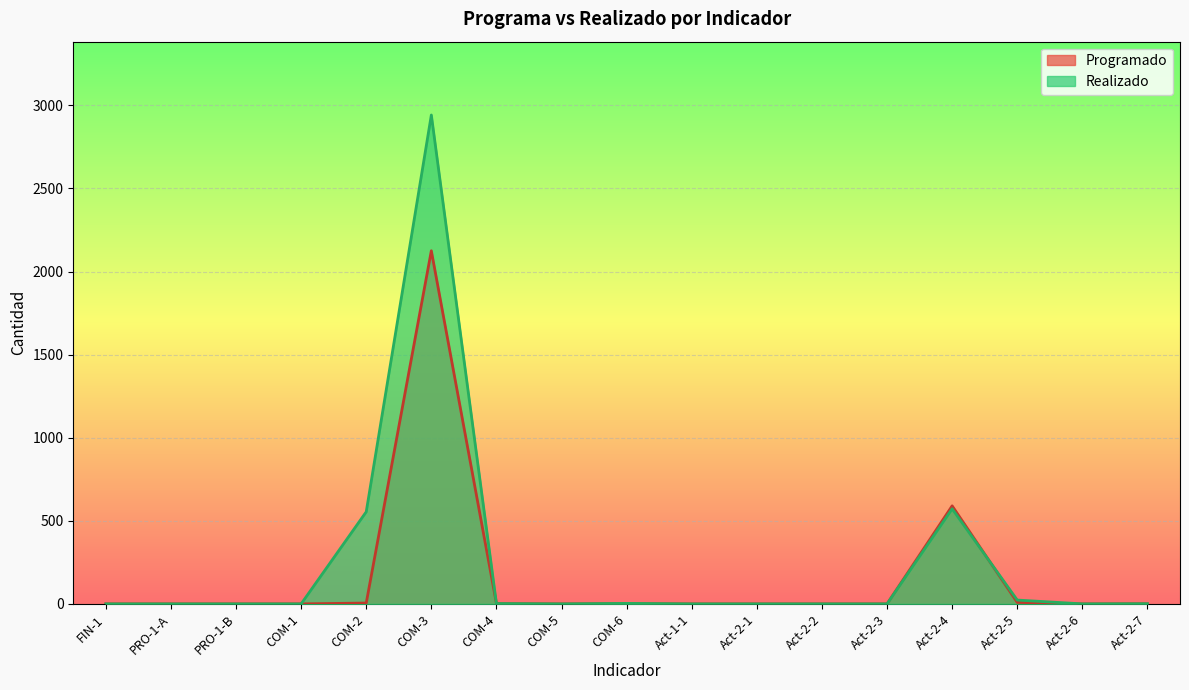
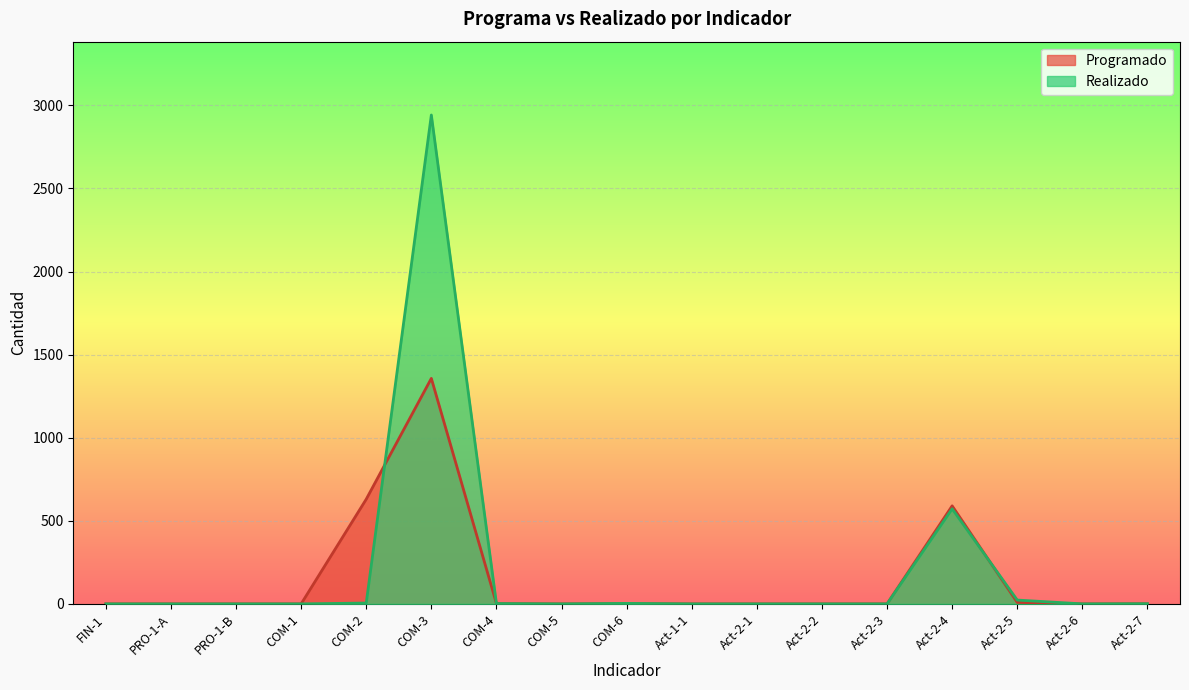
Programado, COM-2: 10 -> 630
Realizado, COM-2: 550 -> 10
Programado, COM-3: 2130 -> 1360
